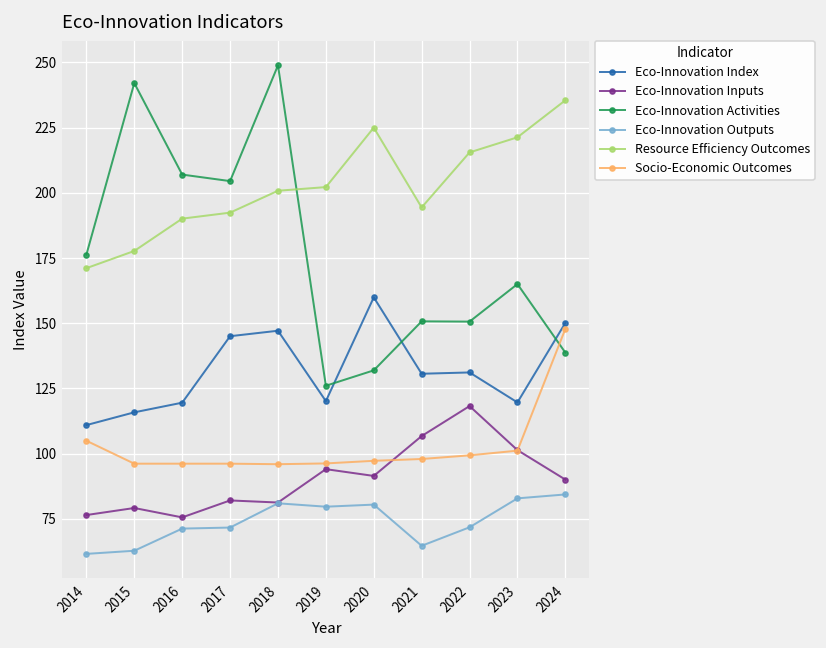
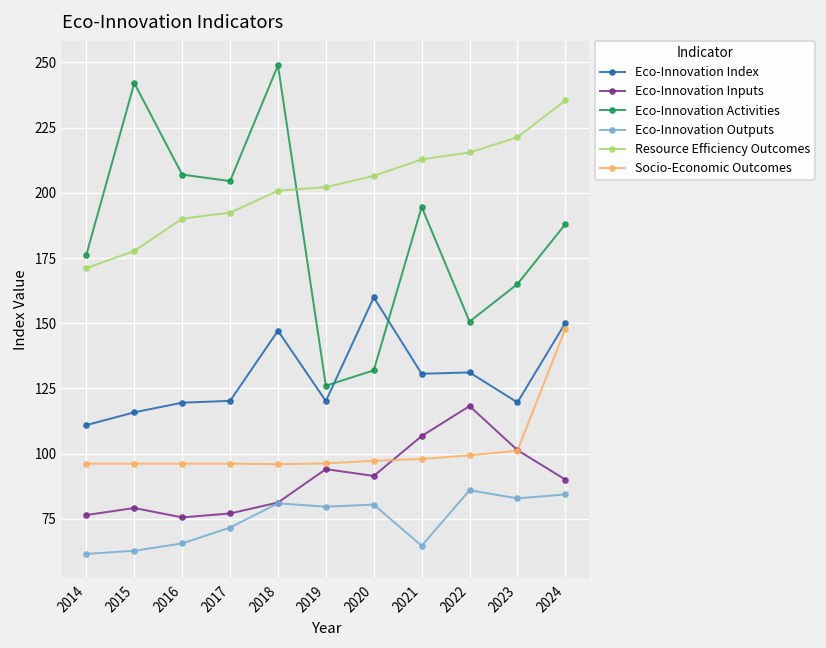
Socio-Economic Outcomes, 2014: 105 -> 96
Eco-Innovation Outputs, 2016: 71 -> 66
Eco-Innovation Index, 2017: 145 -> 120
Eco-Innovation Inputs, 2017: 82 -> 77
Resource Efficiency Outcomes, 2020: 225 -> 207
Eco-Innovation Activities, 2021: 151 -> 195
Resource Efficiency Outcomes, 2021: 194 -> 213
Eco-Innovation Outputs, 2022: 72 -> 86
Eco-Innovation Activities, 2024: 139 -> 188
